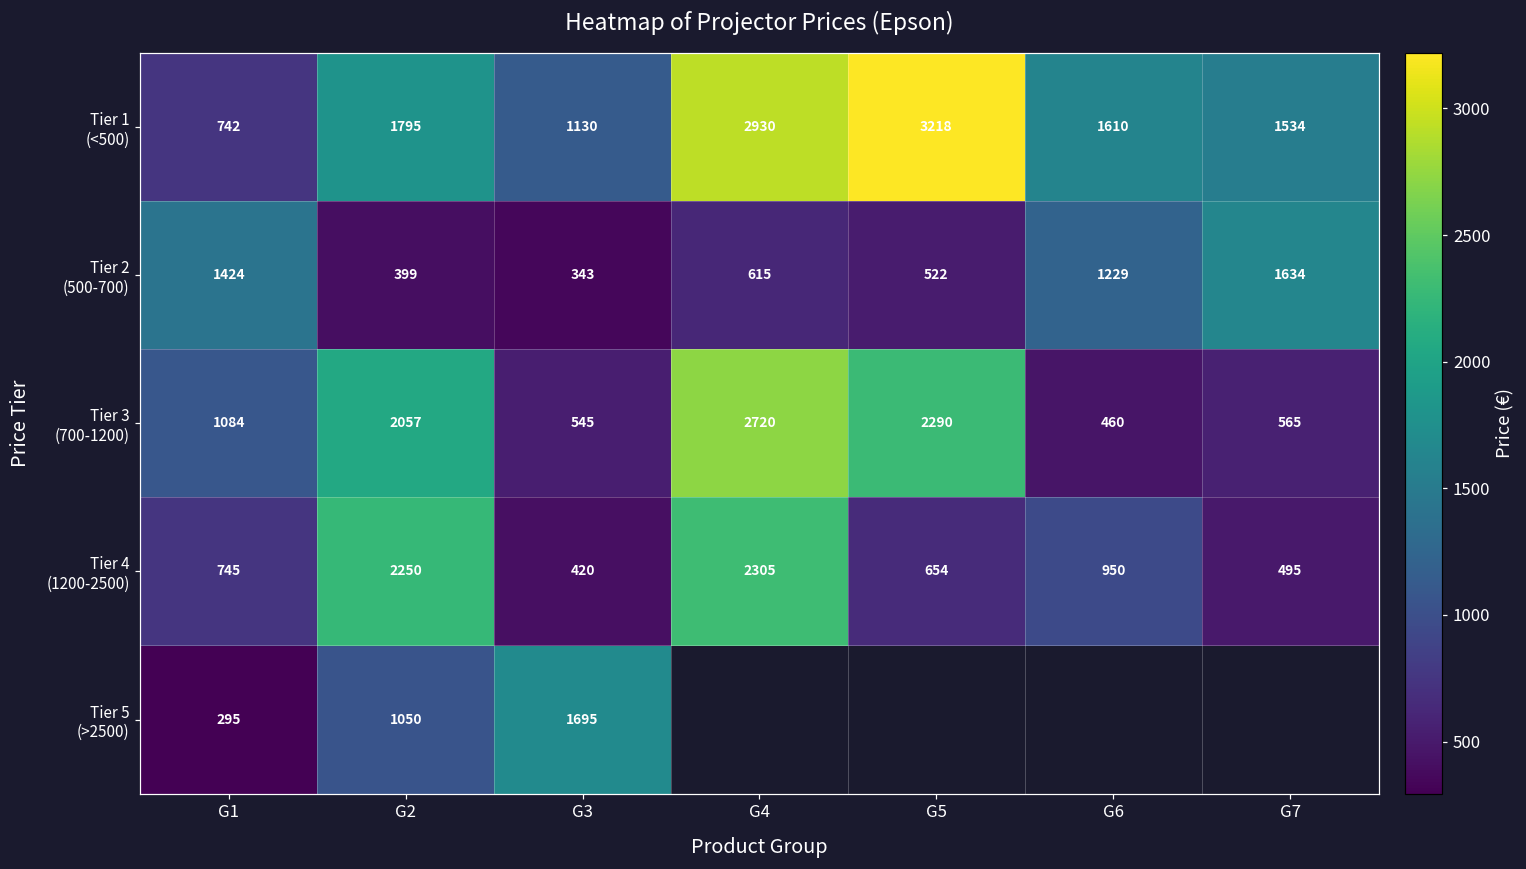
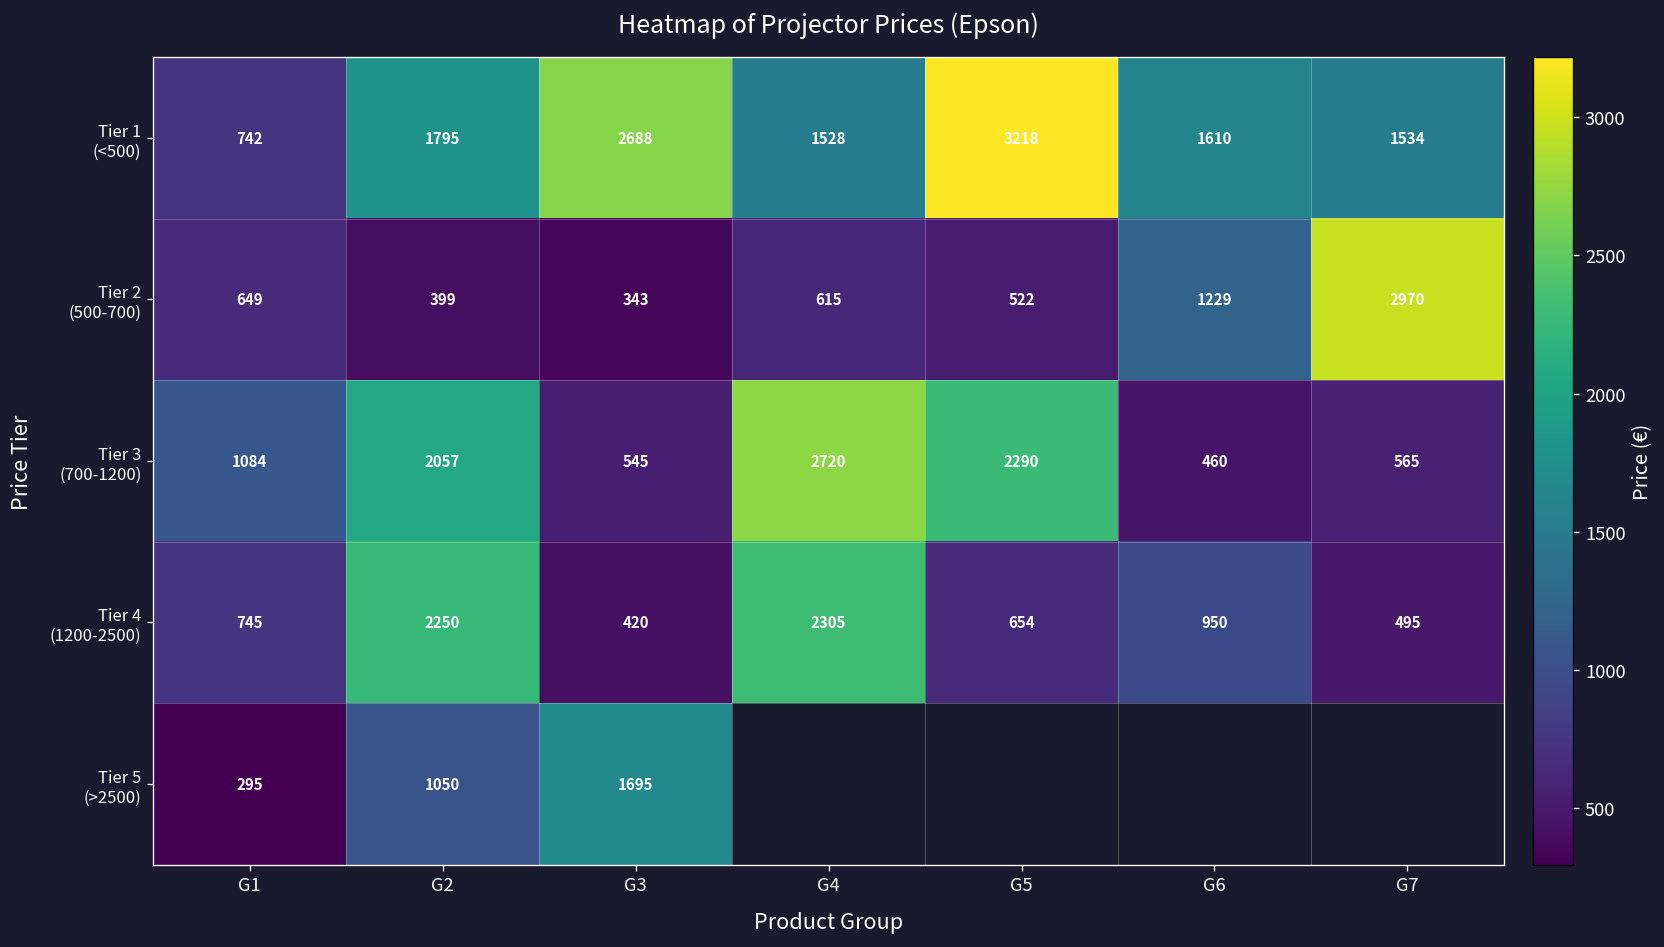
Tier 1 (<500), G3: 1130 -> 2688
Tier 1 (<500), G4: 2930 -> 1528
Tier 2 (500-700), G1: 1424 -> 649
Tier 2 (500-700), G7: 1634 -> 2970
